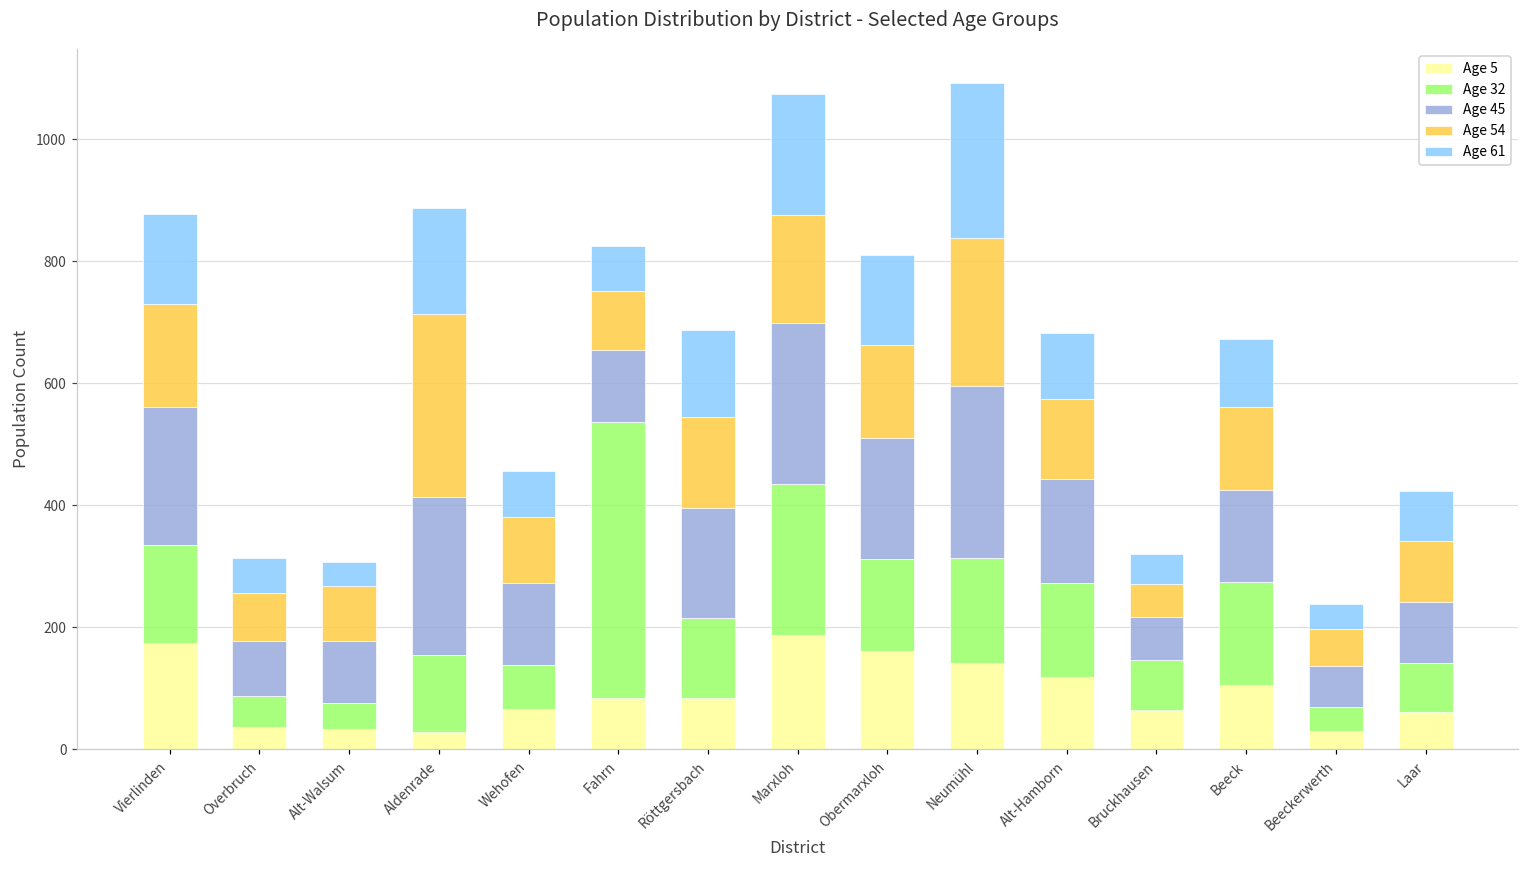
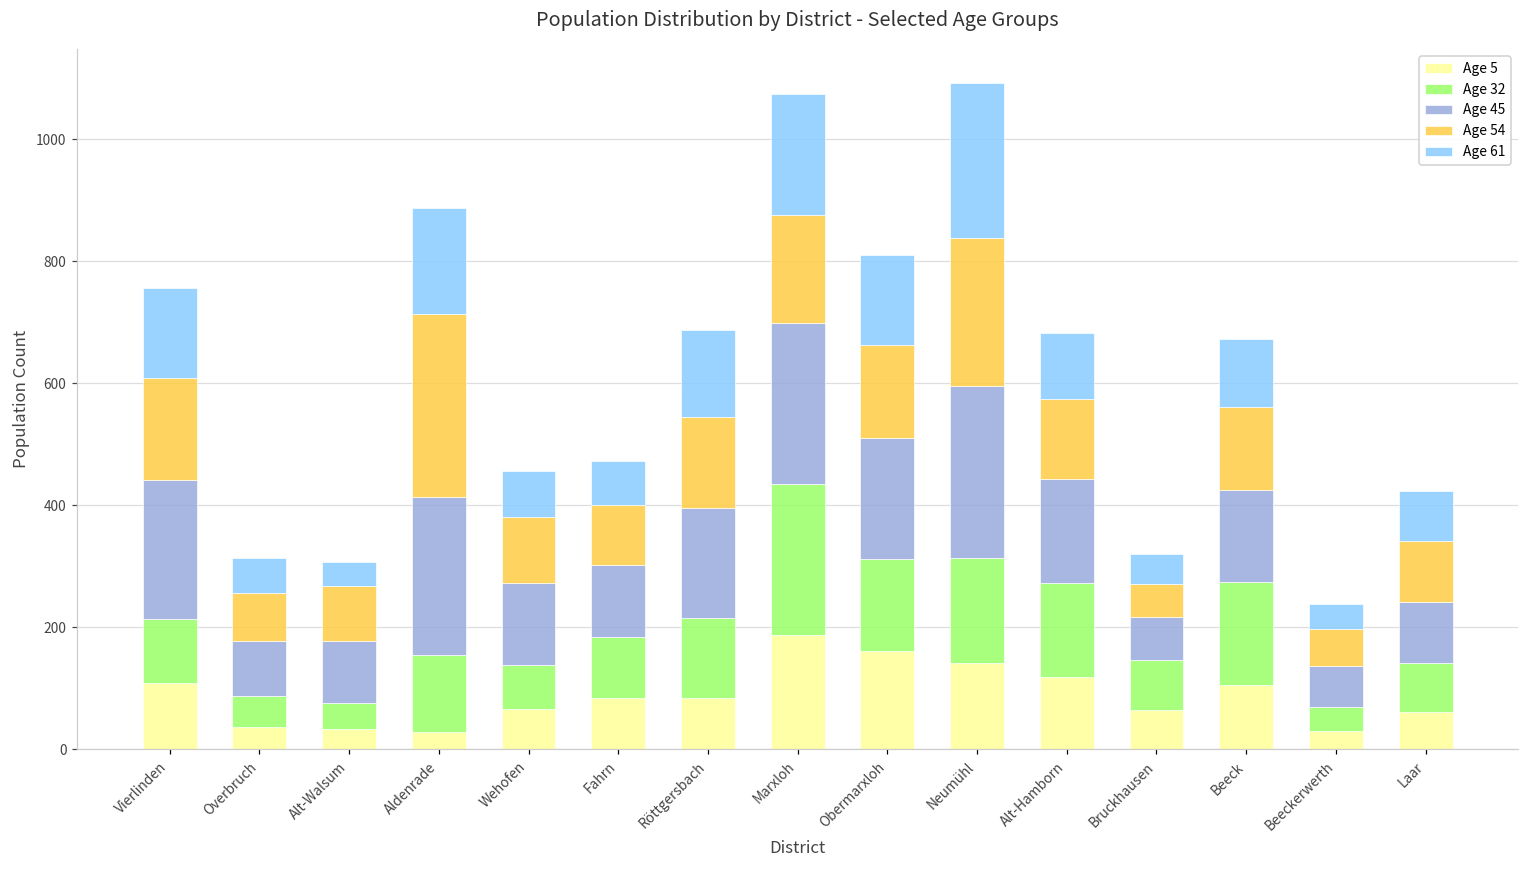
Age 5, Vierlinden: 170 -> 110
Age 32, Vierlinden: 160 -> 110
Age 32, Fahrn: 450 -> 100
